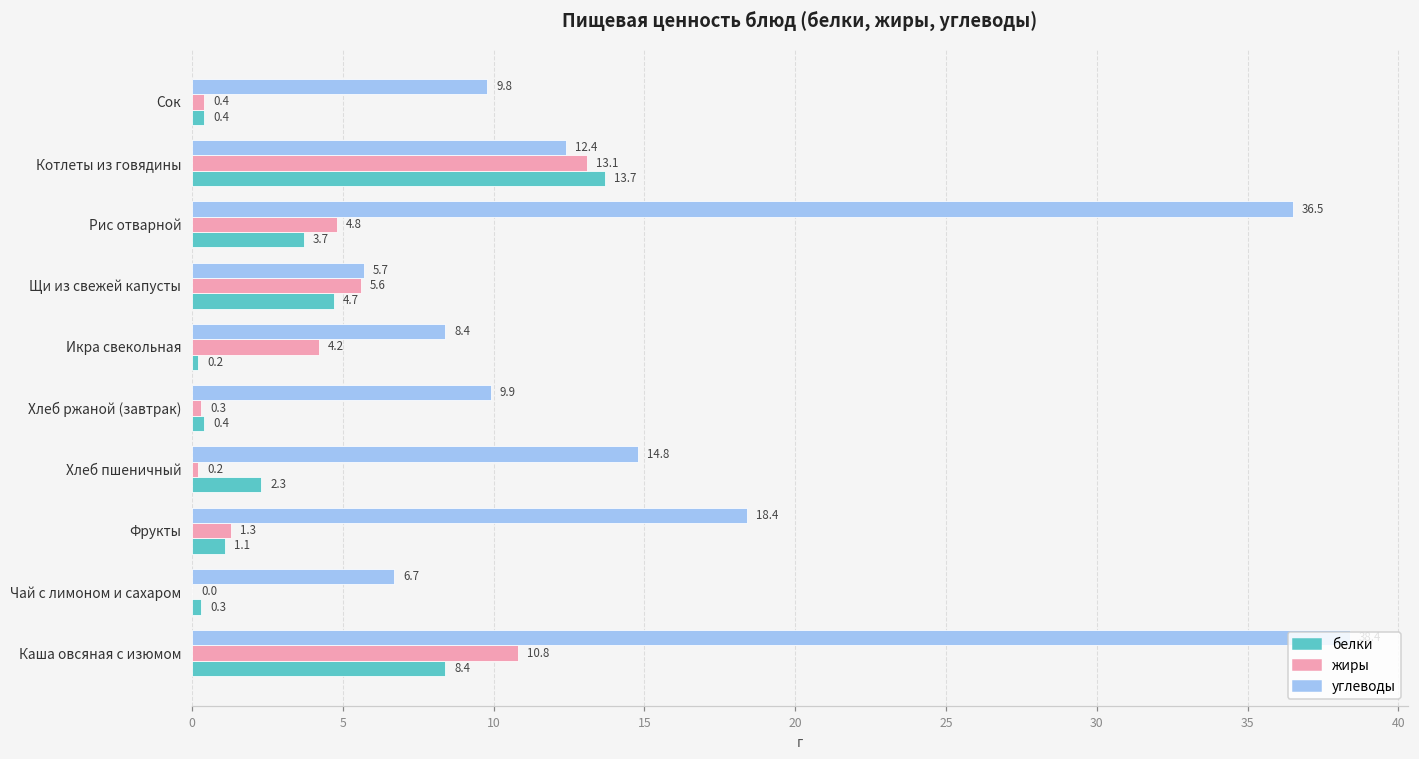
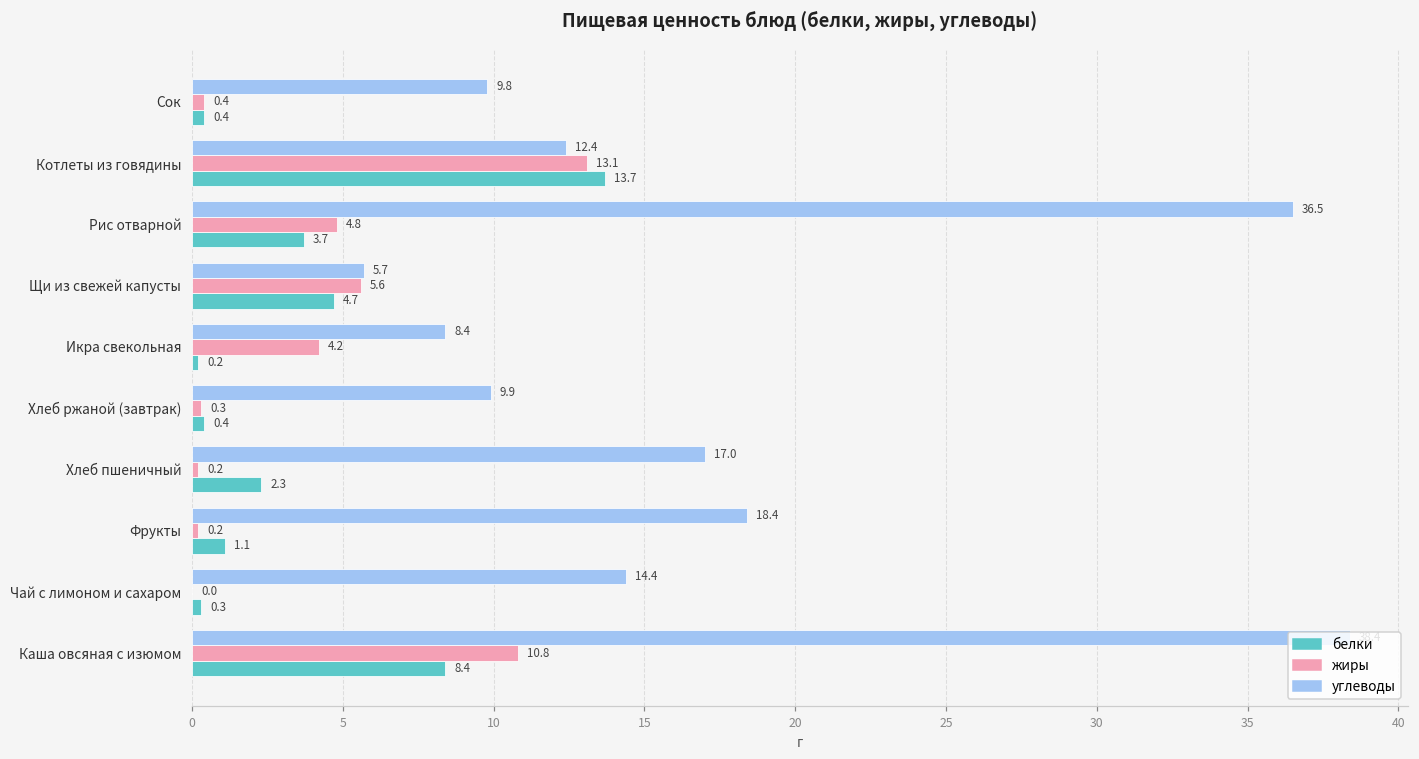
углеводы, Хлеб пшеничный: 14.8 -> 17.0
жиры, Фрукты: 1.3 -> 0.2
углеводы, Чай с лимоном и сахаром: 6.7 -> 14.4
